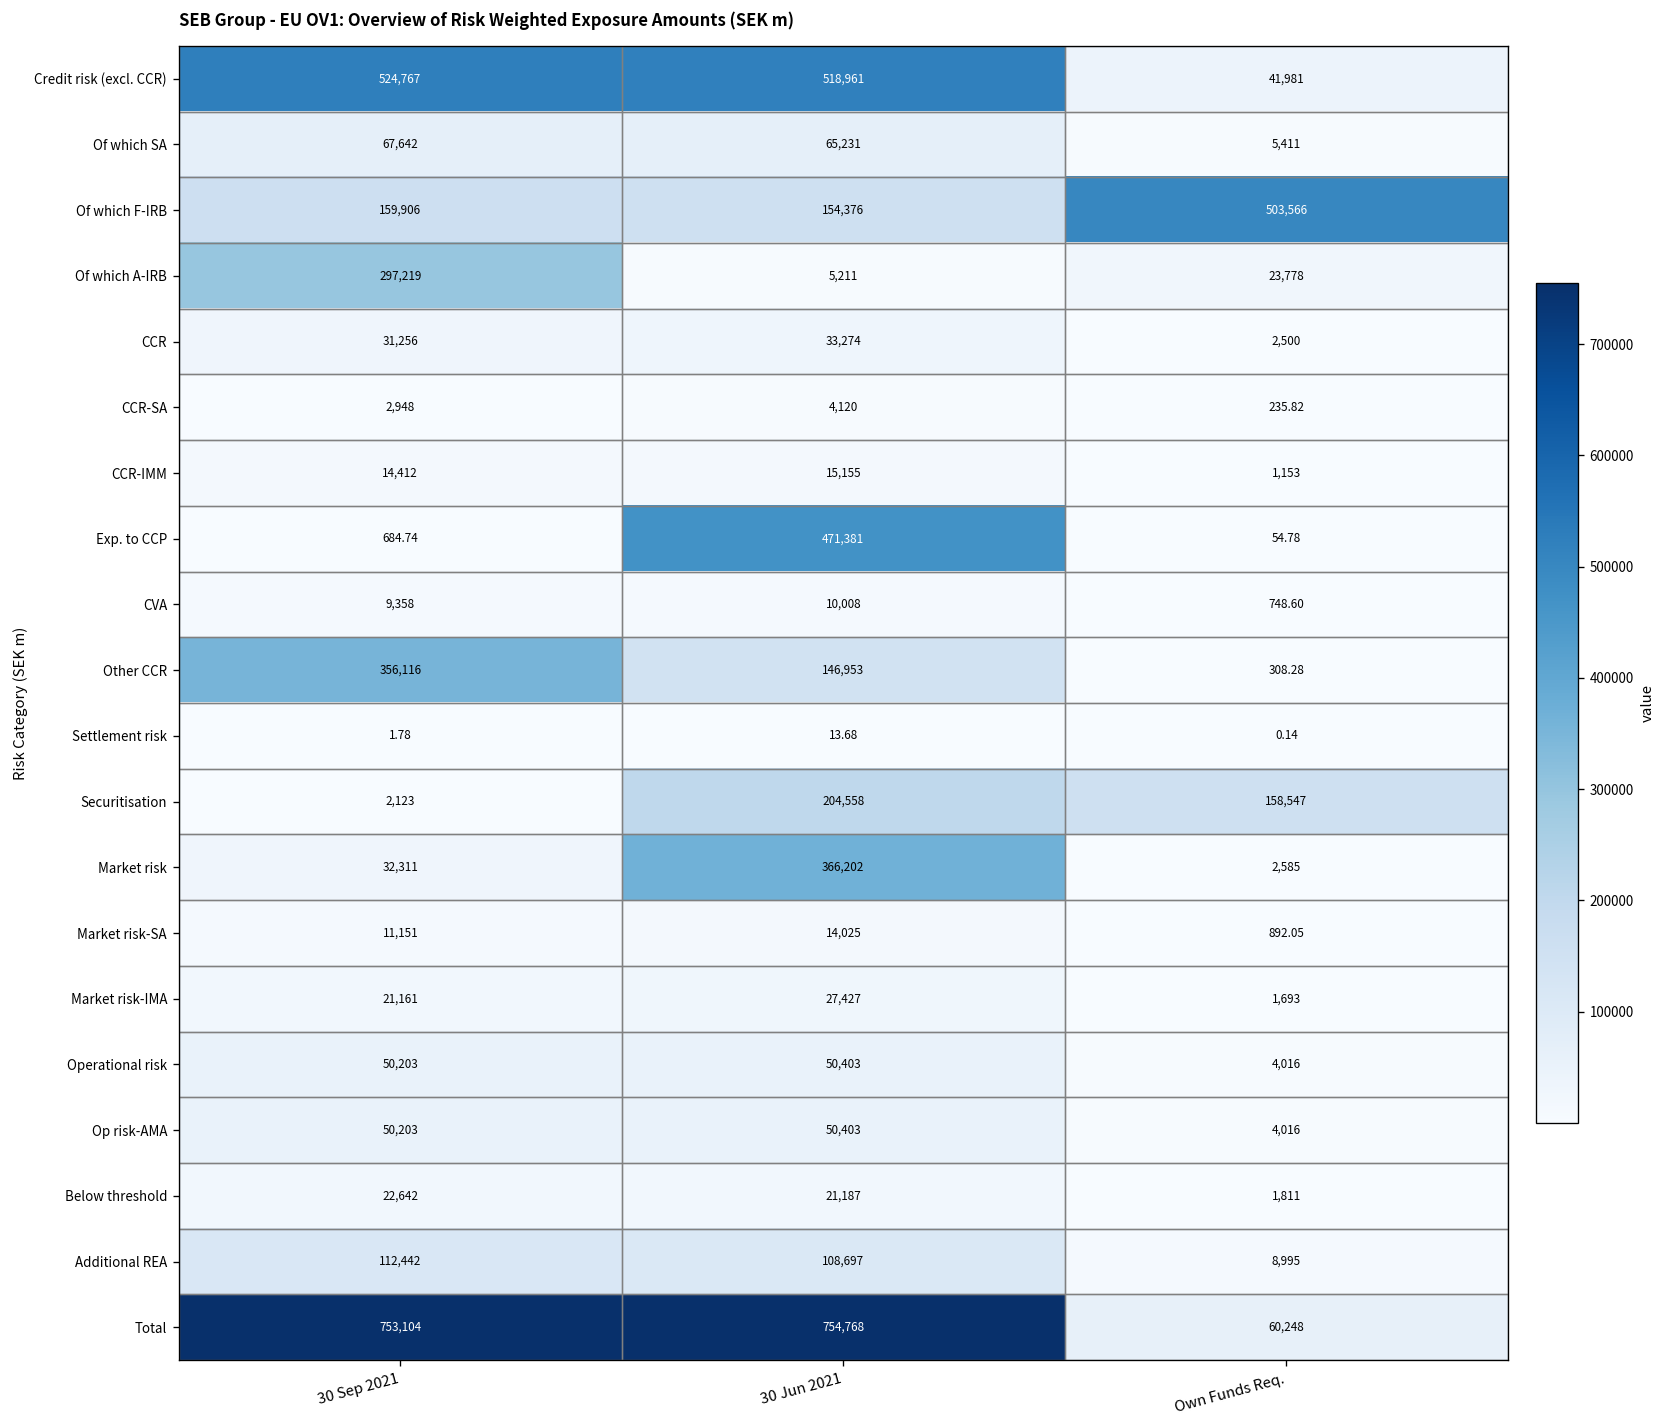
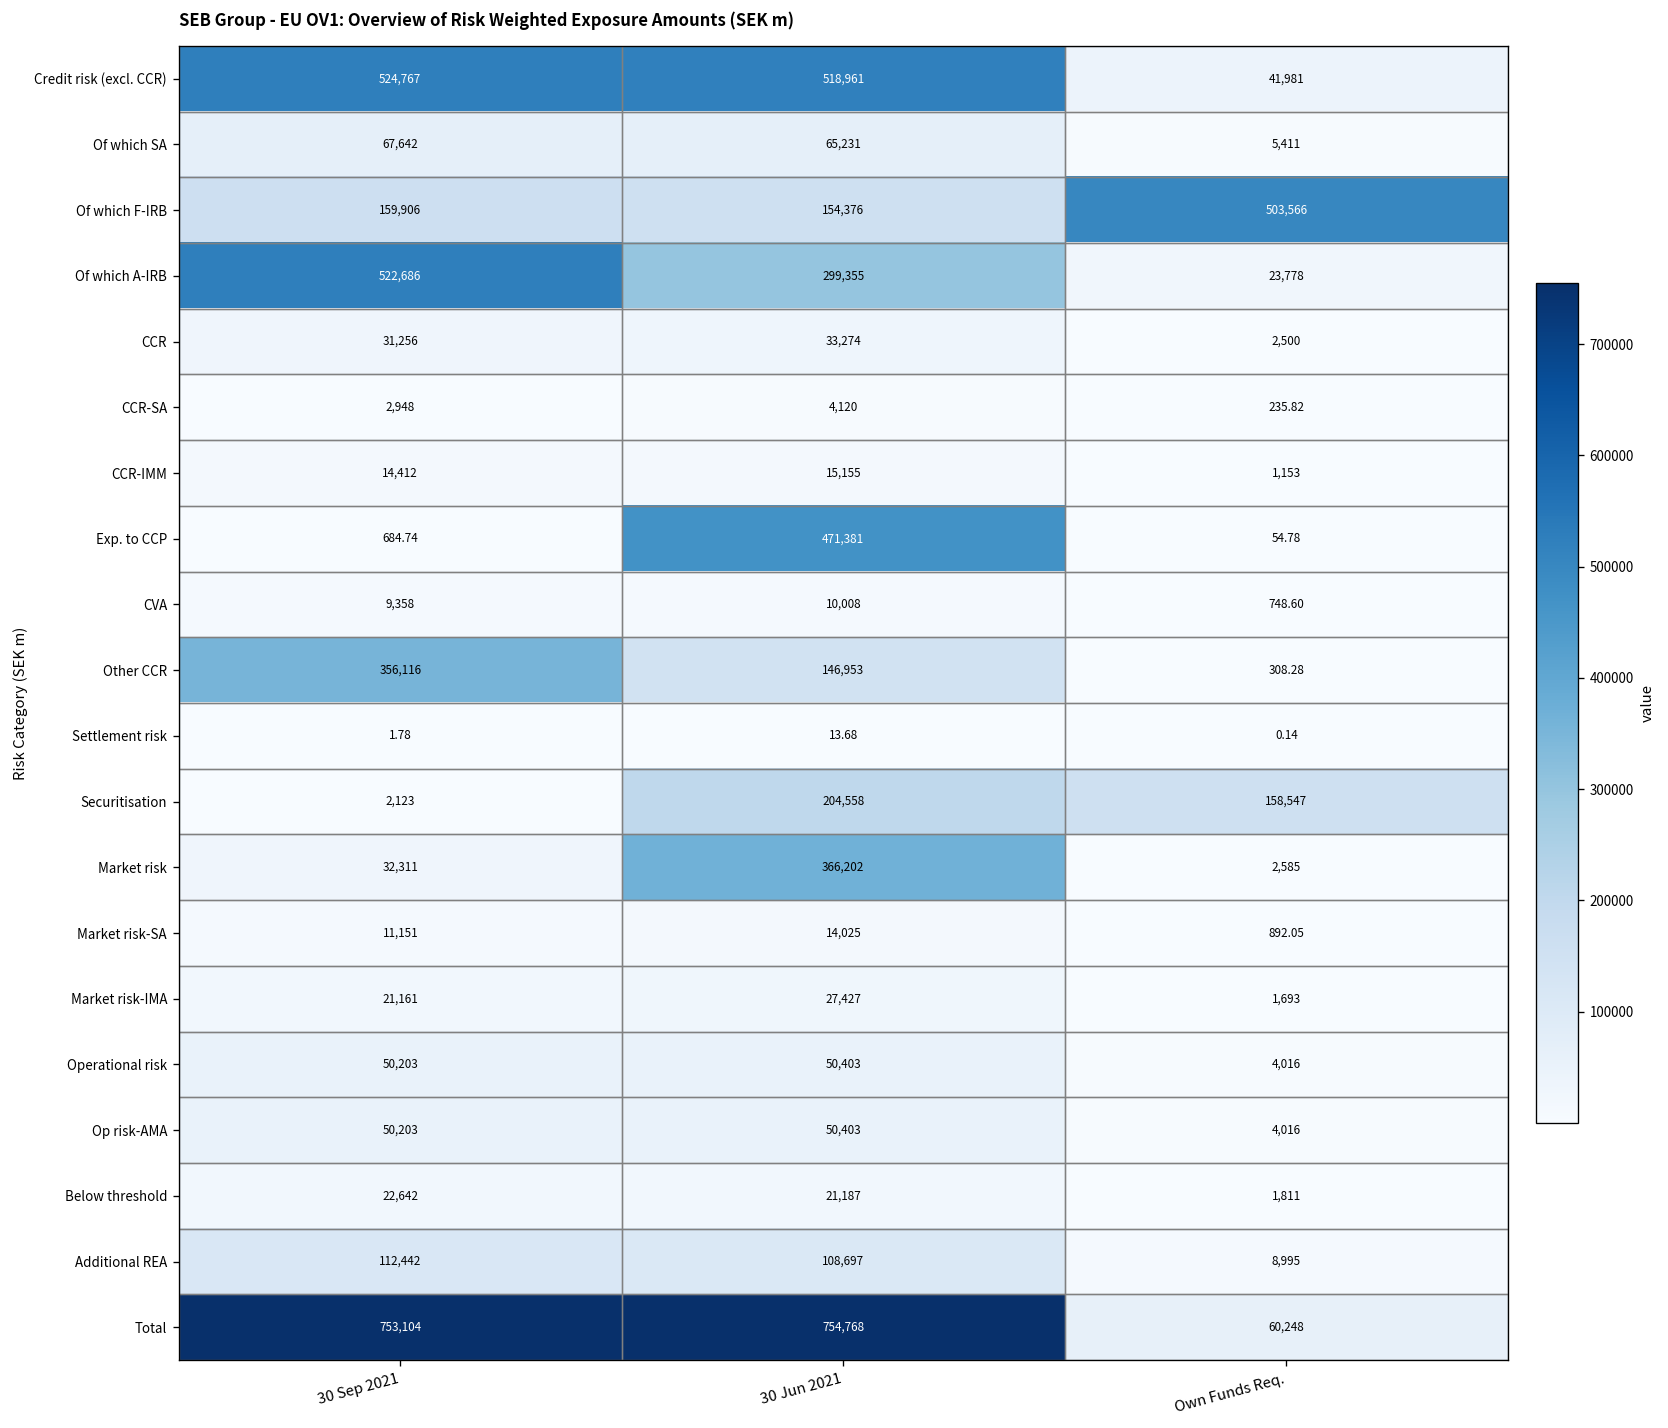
Of which A-IRB, 30 Sep 2021: 297,219 -> 522,686
Of which A-IRB, 30 Jun 2021: 5,211 -> 299,355
